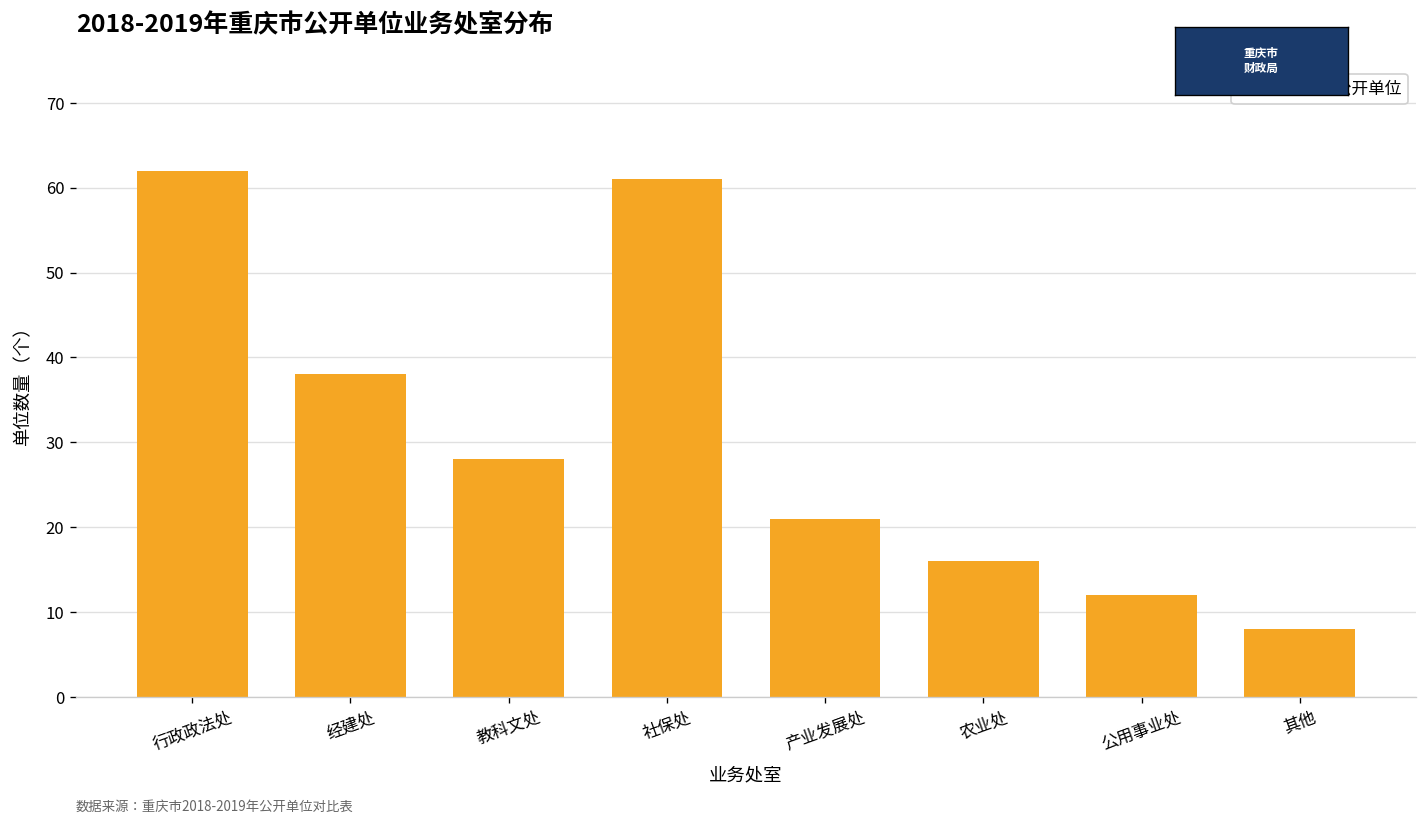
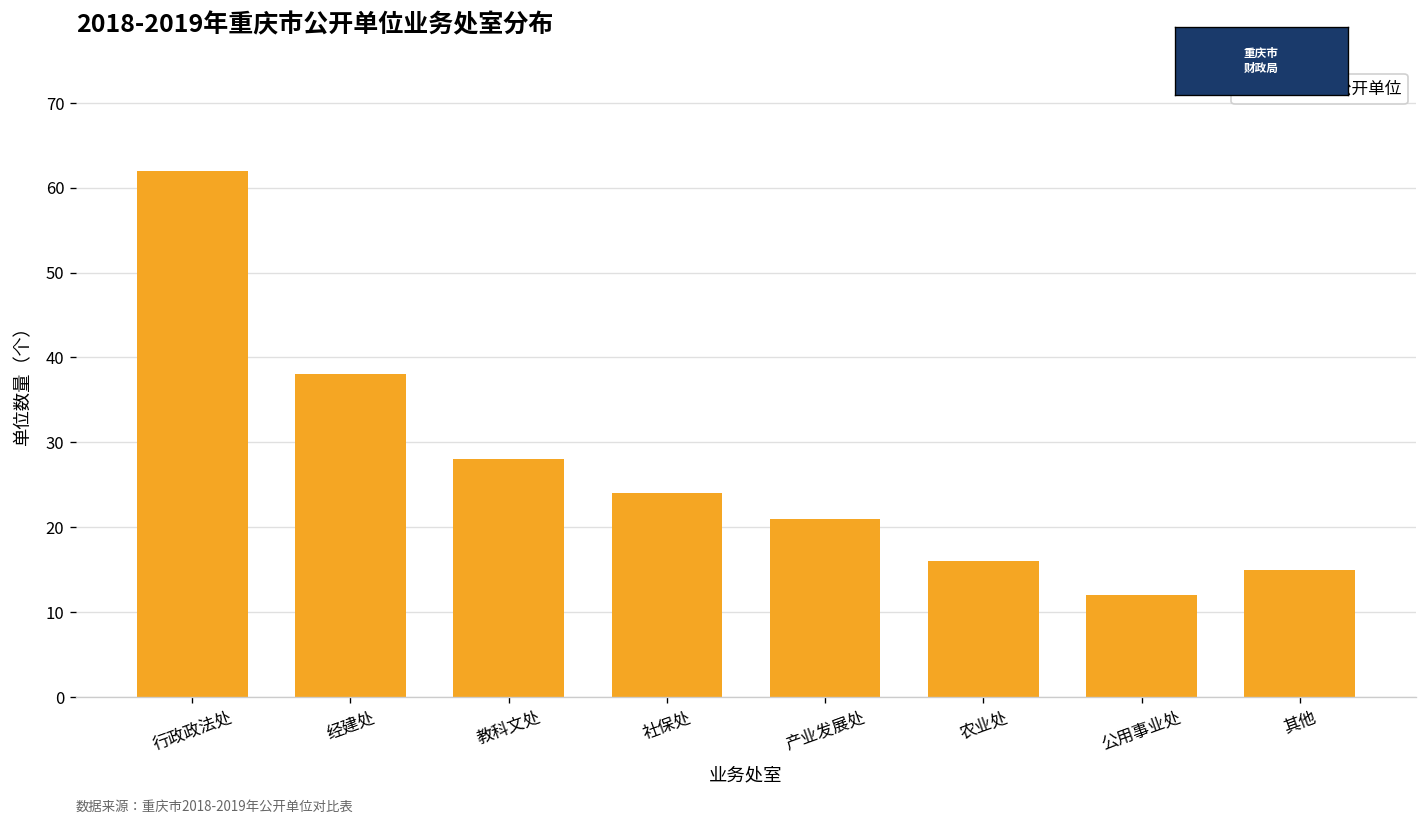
社保处: 61 -> 24
其他: 8 -> 15
